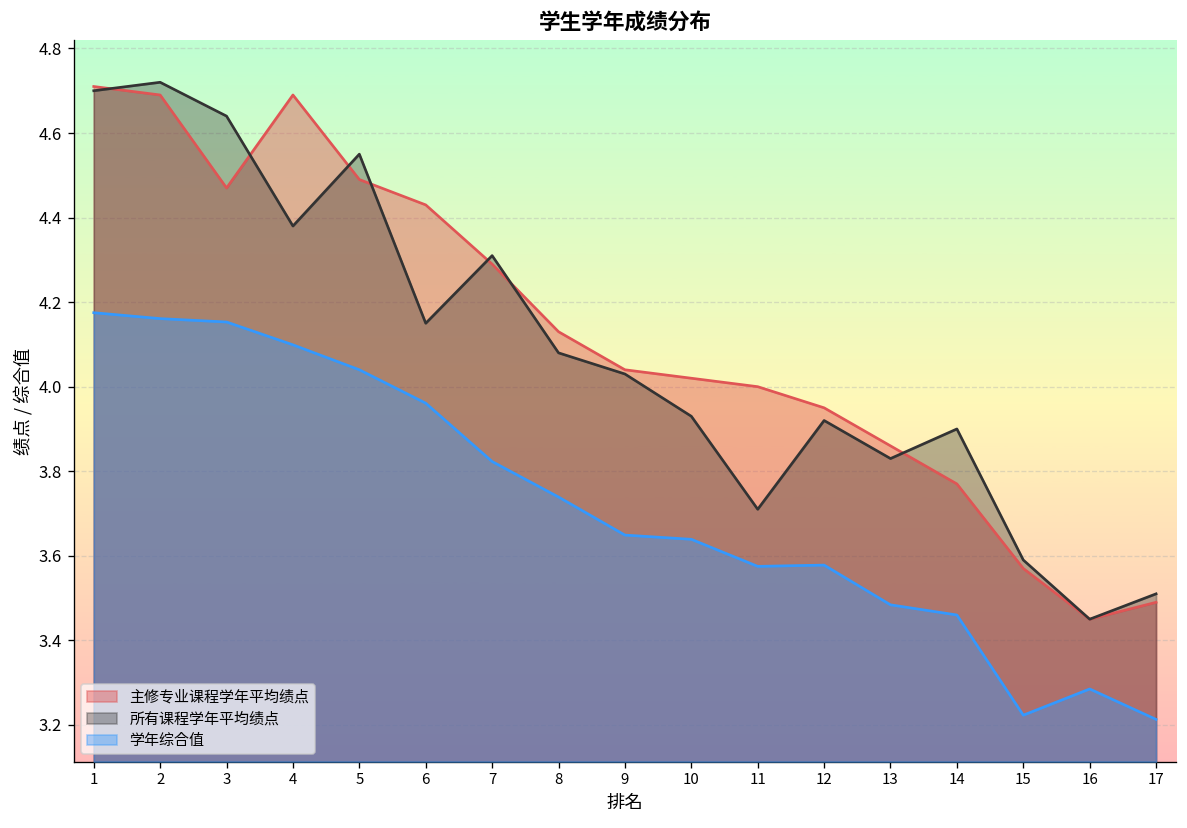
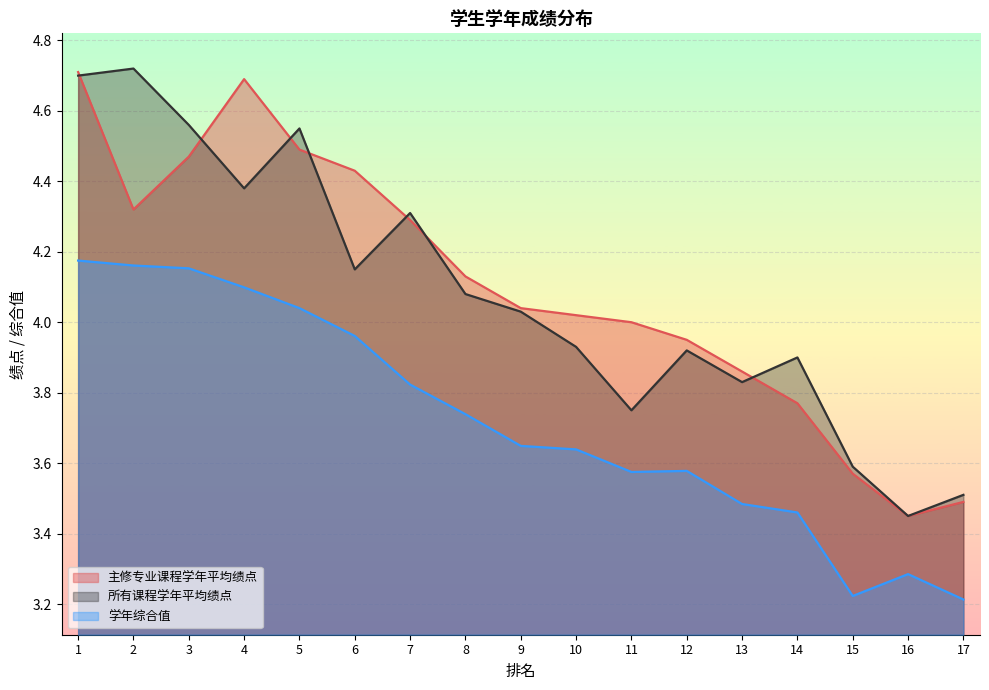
主修专业课程学年平均绩点, 2: 4.69 -> 4.32
所有课程学年平均绩点, 3: 4.64 -> 4.56
所有课程学年平均绩点, 11: 3.71 -> 3.75
